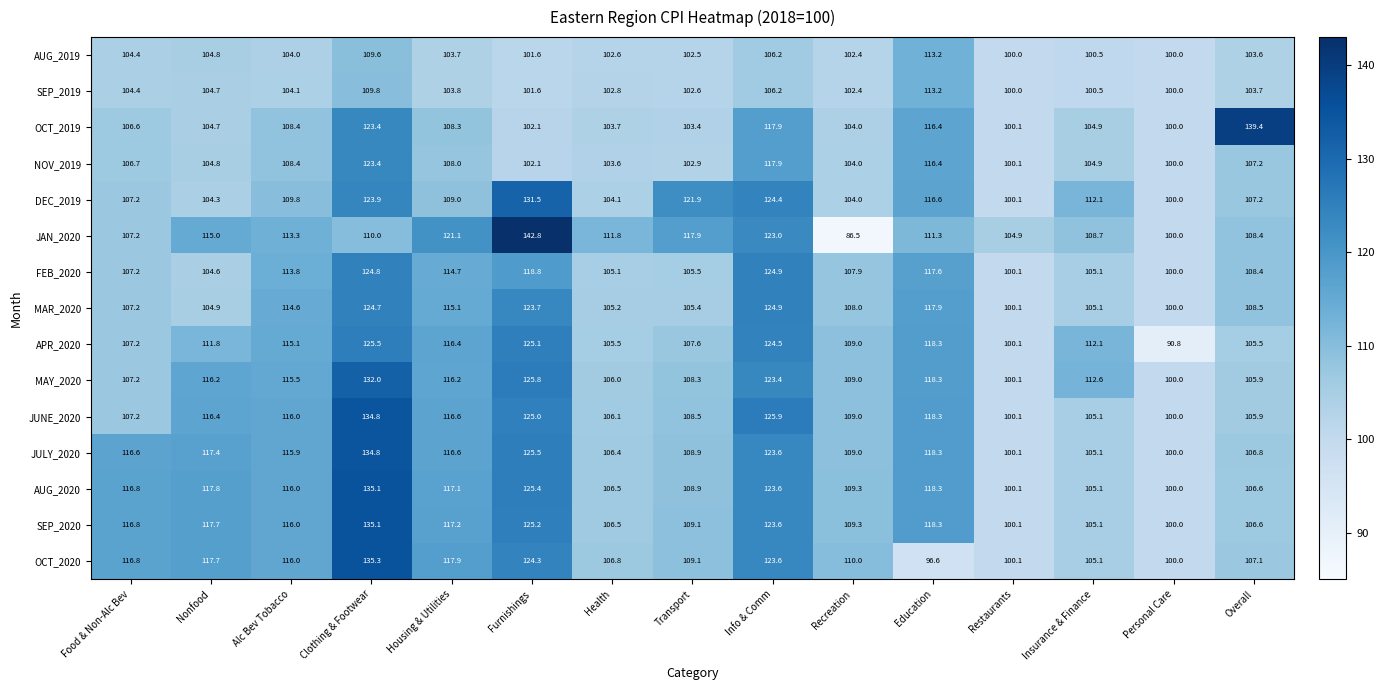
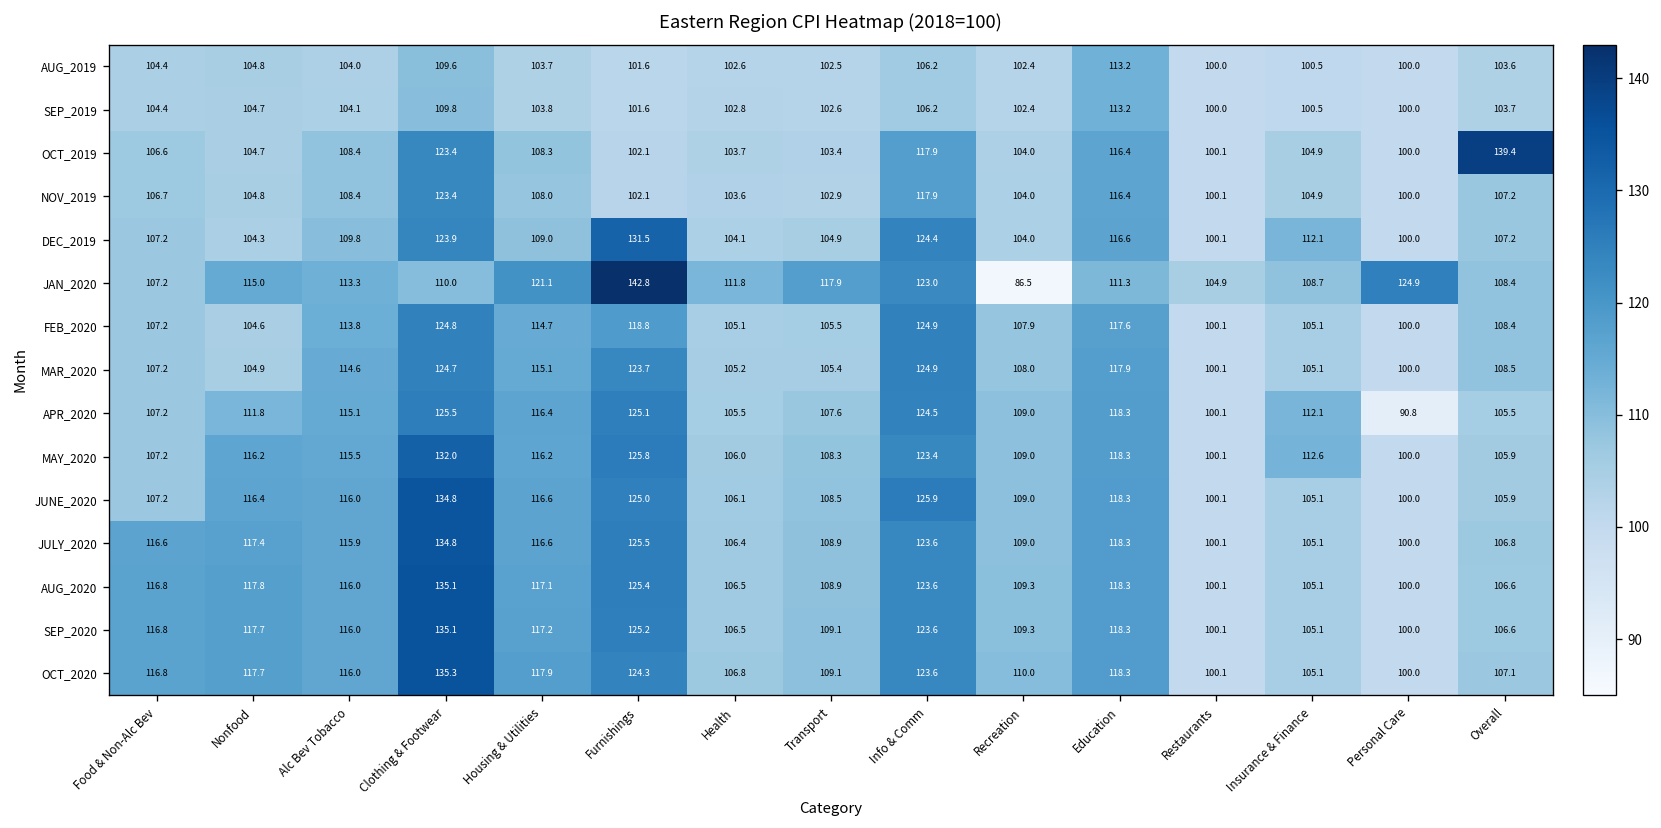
DEC_2019, Transport: 121.9 -> 104.9
JAN_2020, Personal Care: 100.0 -> 124.9
OCT_2020, Education: 96.6 -> 118.3
